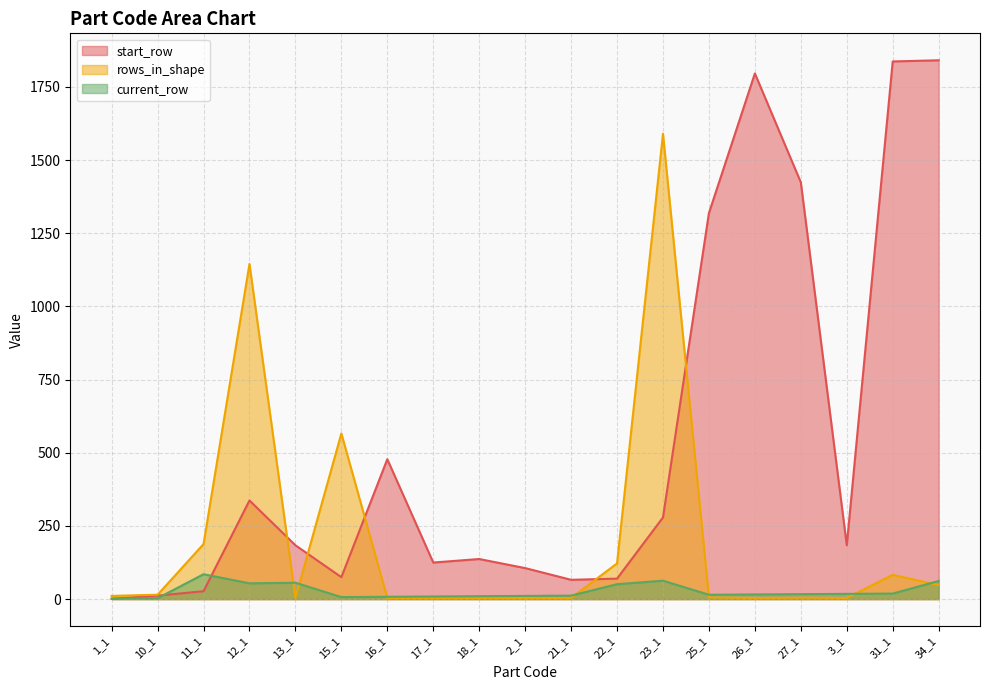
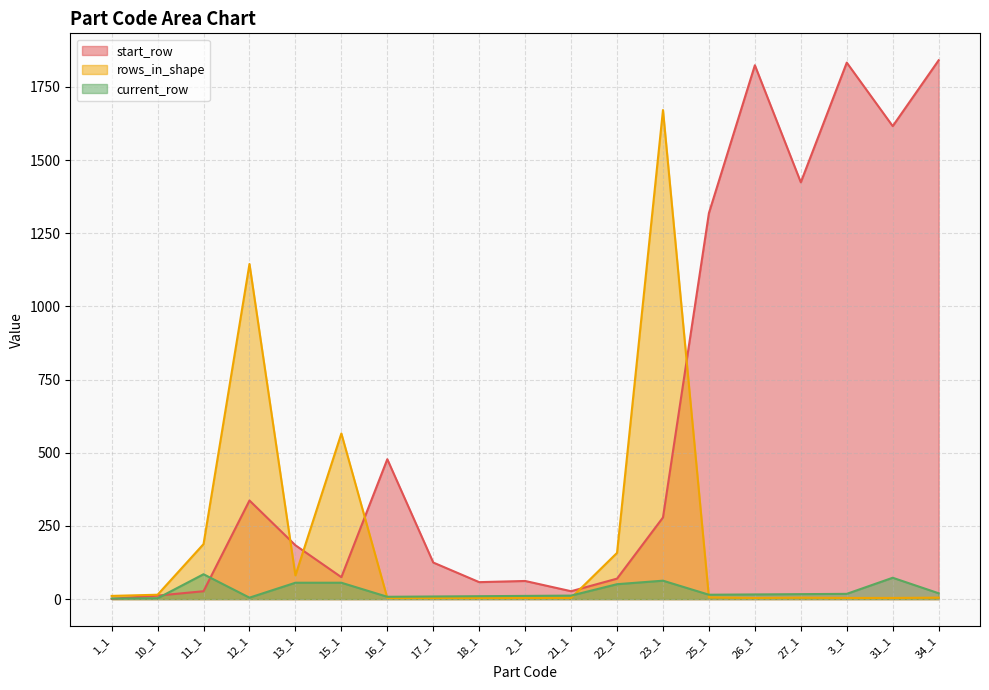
current_row, 12_1: 50 -> 10
rows_in_shape, 13_1: 0 -> 80
current_row, 15_1: 10 -> 60
start_row, 18_1: 140 -> 60
start_row, 2_1: 110 -> 60
start_row, 21_1: 70 -> 30
rows_in_shape, 22_1: 120 -> 160
rows_in_shape, 23_1: 1590 -> 1670
start_row, 26_1: 1800 -> 1820
start_row, 3_1: 180 -> 1830
start_row, 31_1: 1840 -> 1620
rows_in_shape, 31_1: 80 -> 0
current_row, 31_1: 20 -> 70
rows_in_shape, 34_1: 50 -> 10
current_row, 34_1: 60 -> 20
